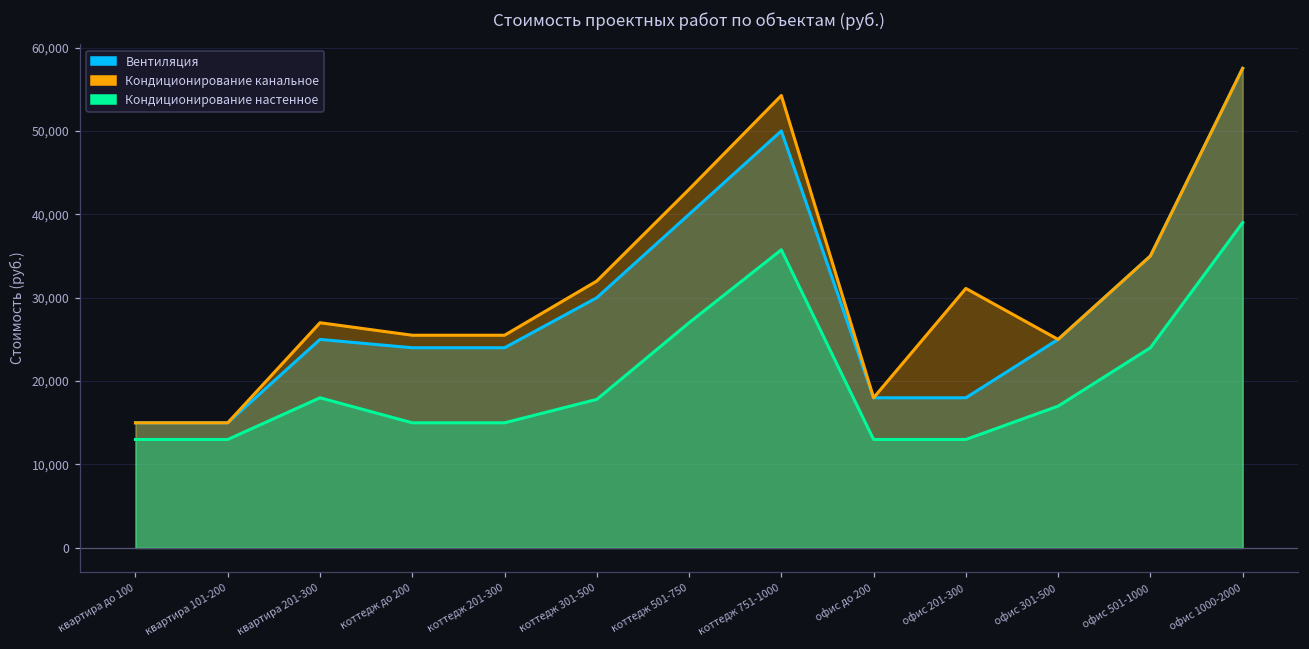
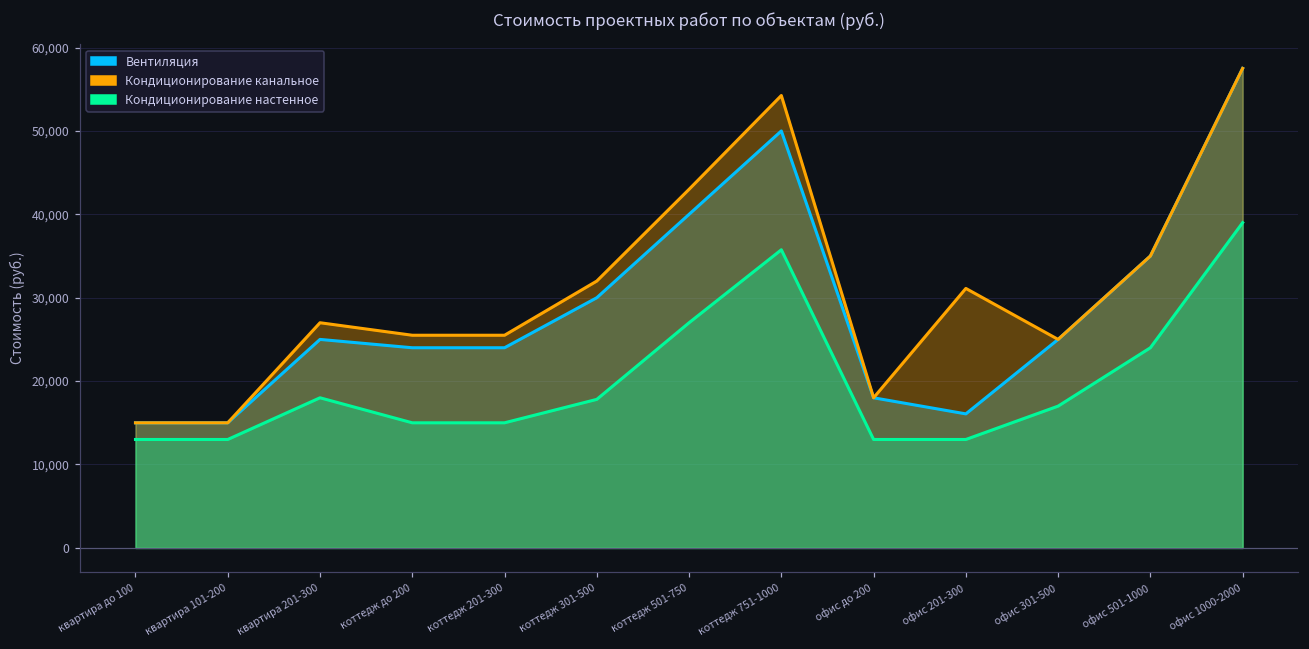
Вентиляция, офис 201-300: 18,000 -> 16,000
